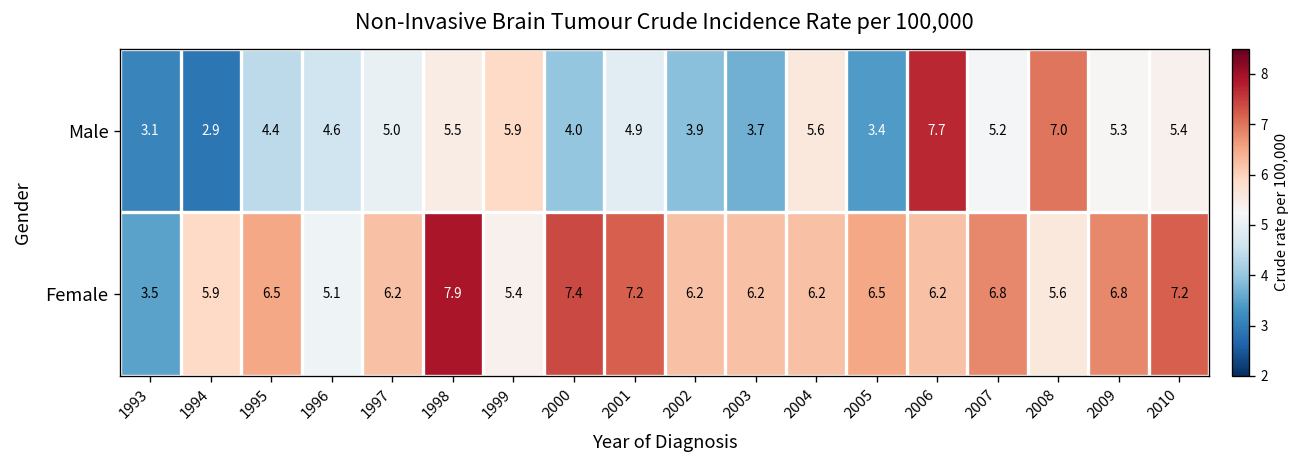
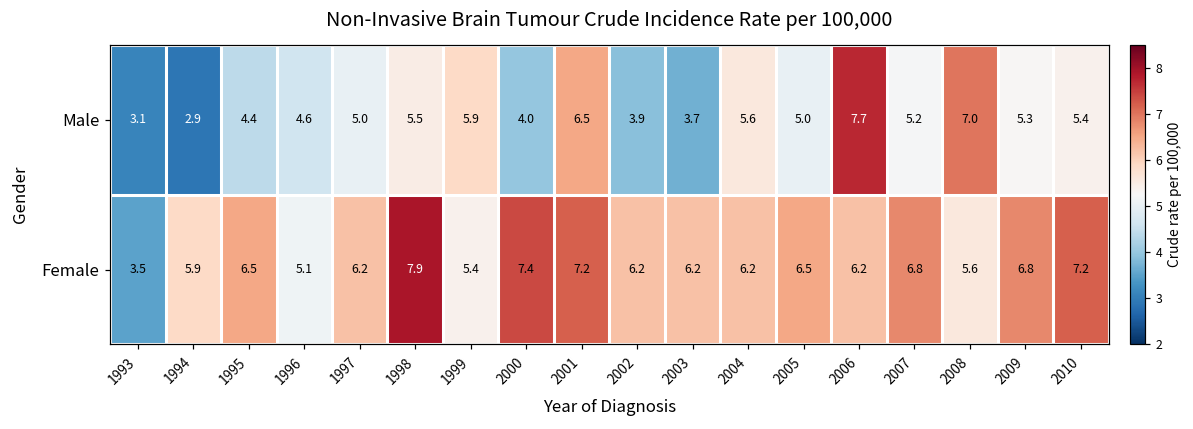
Male, 2001: 4.9 -> 6.5
Male, 2005: 3.4 -> 5.0
